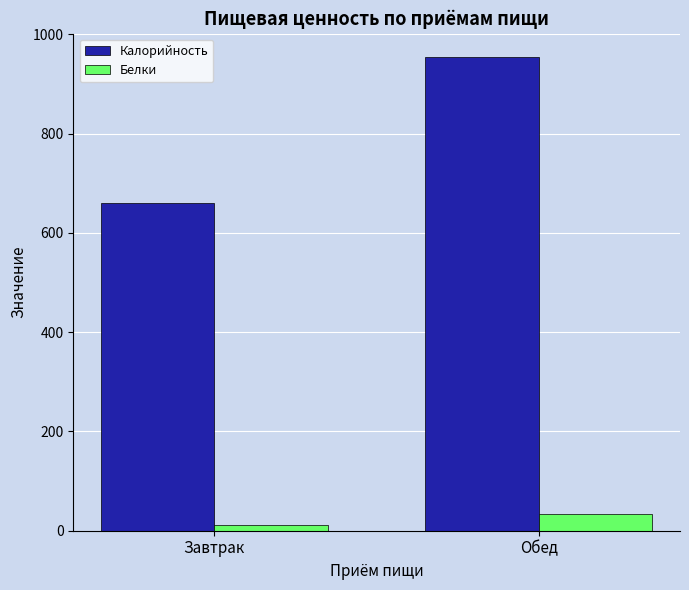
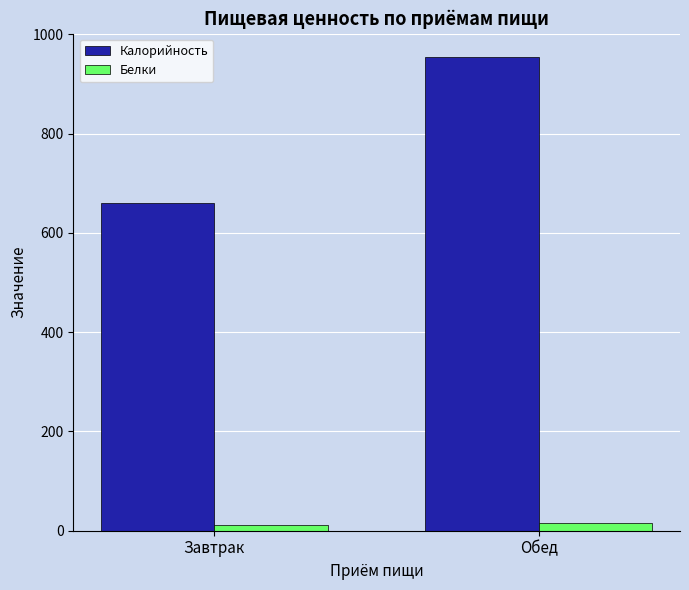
Белки, Обед: 30 -> 20
